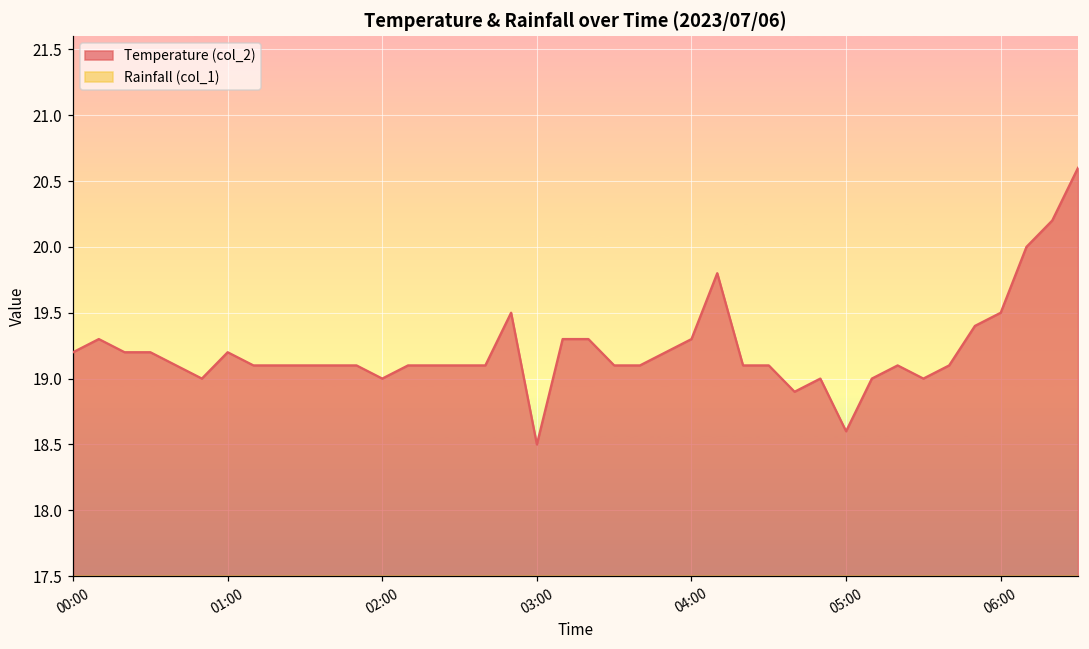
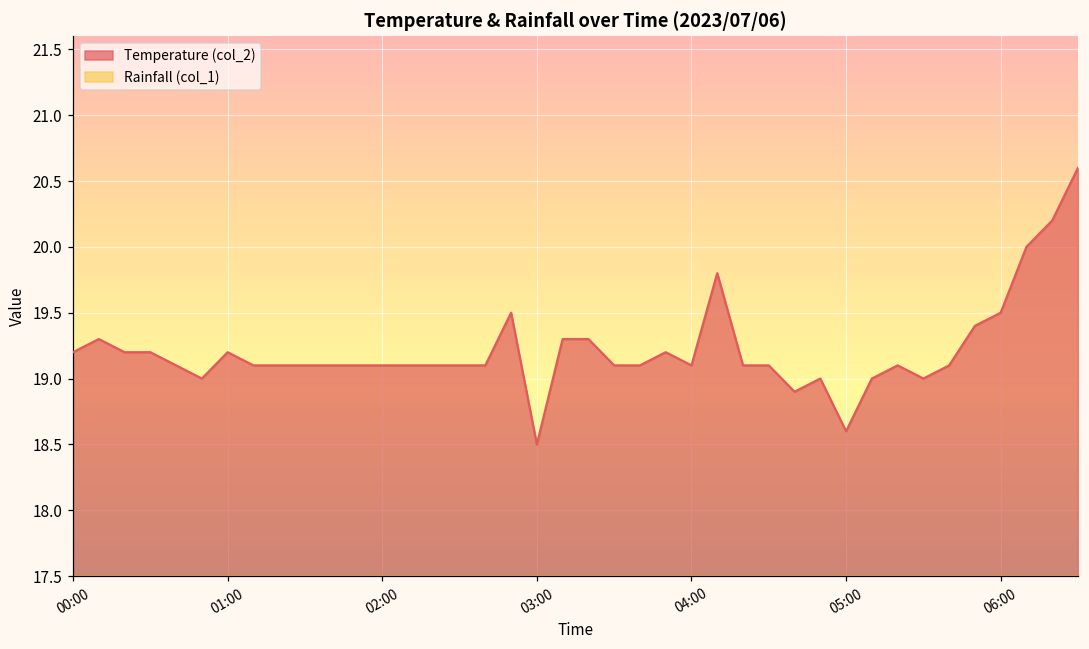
Temperature (col_2), 02:00: 19.0 -> 19.1
Temperature (col_2), 04:00: 19.3 -> 19.1
